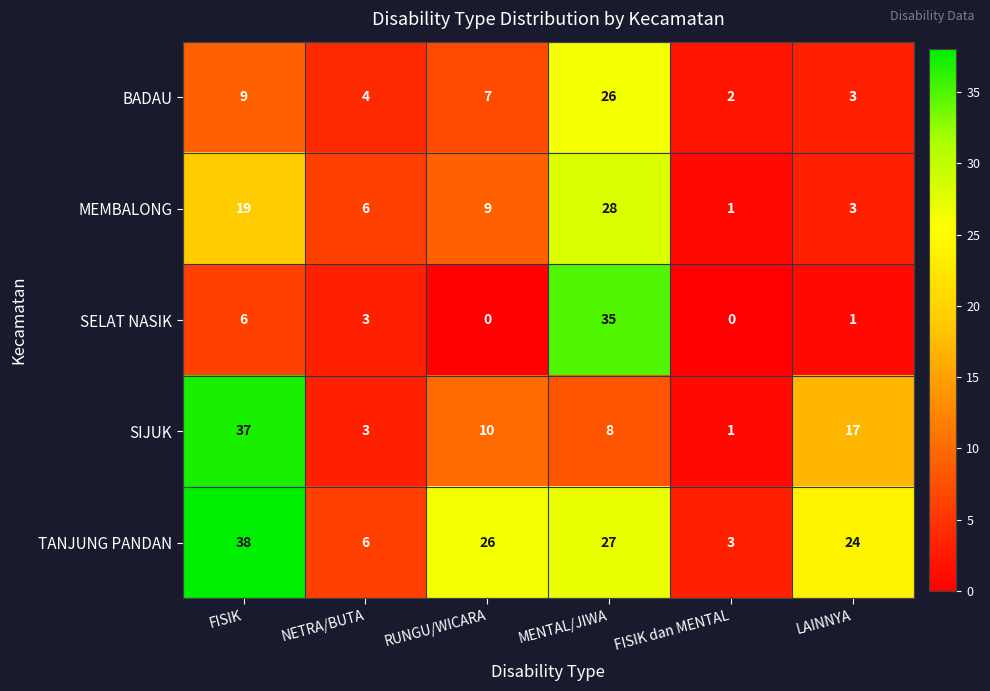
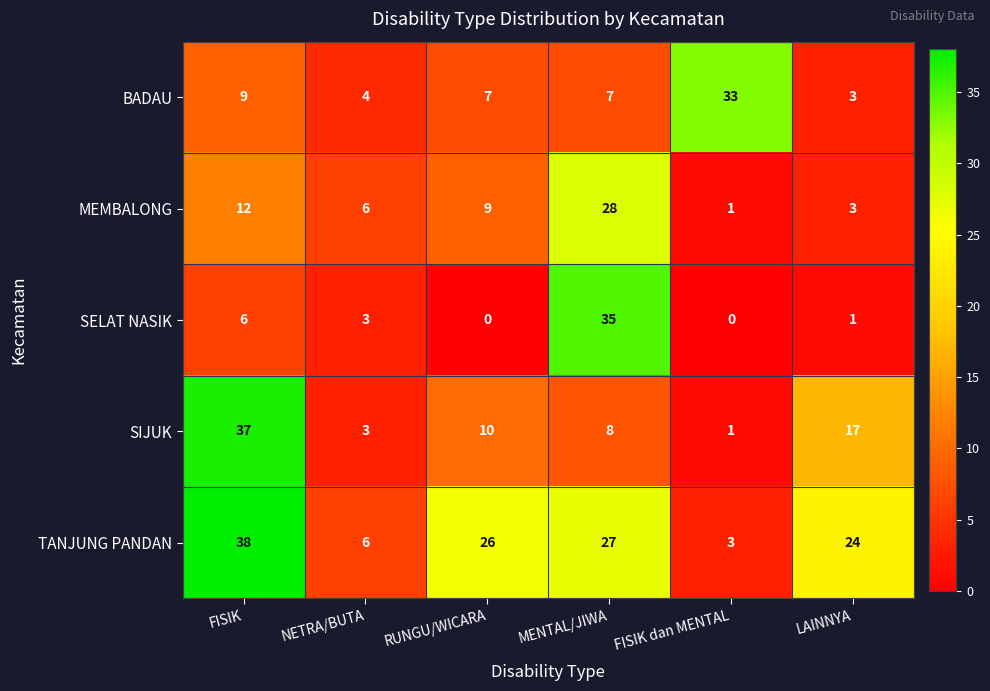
BADAU, MENTAL/JIWA: 26 -> 7
BADAU, FISIK dan MENTAL: 2 -> 33
MEMBALONG, FISIK: 19 -> 12
